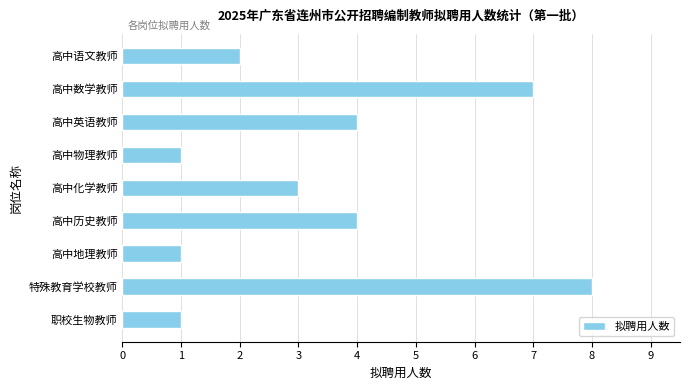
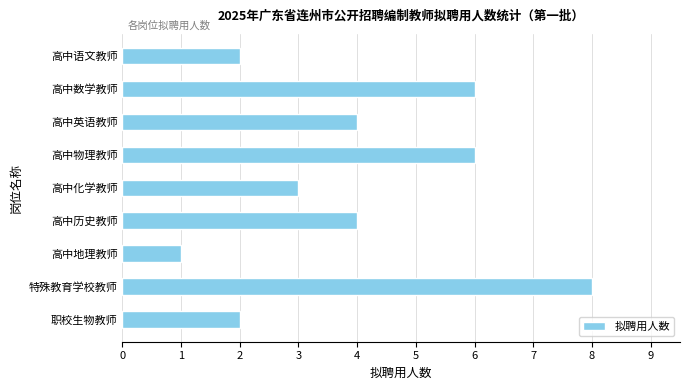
高中数学教师: 7 -> 6
高中物理教师: 1 -> 6
职校生物教师: 1 -> 2
